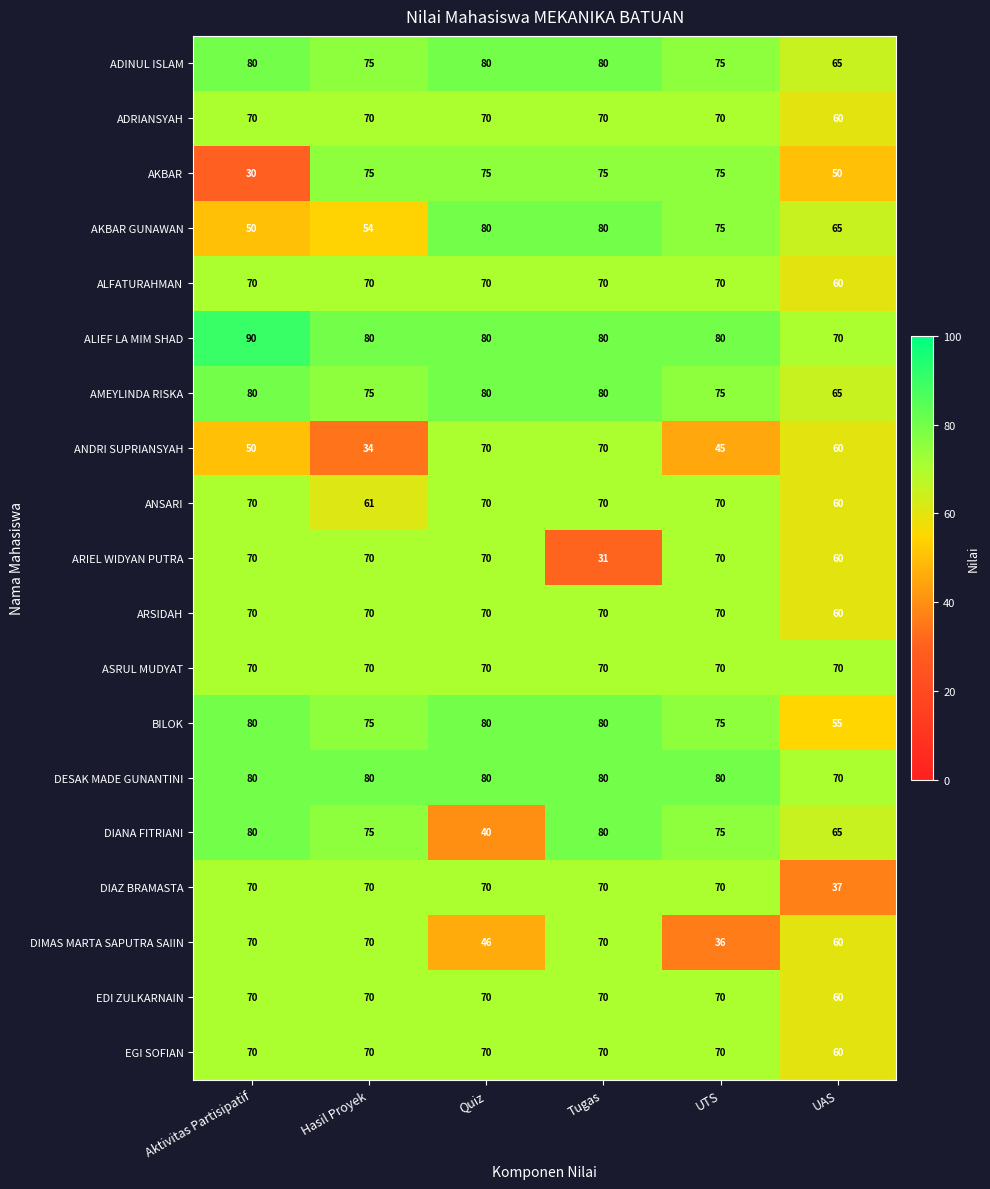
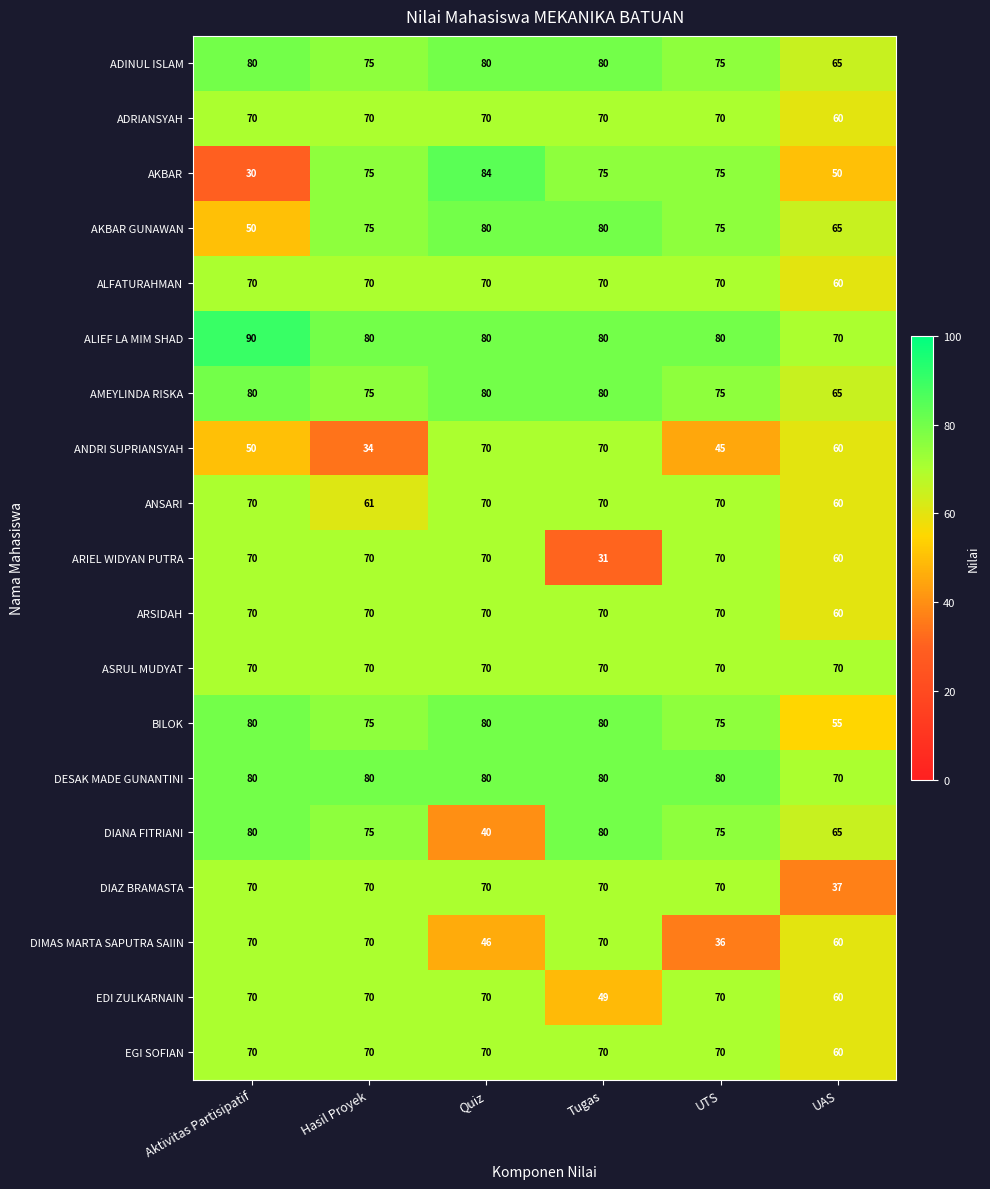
AKBAR, Quiz: 75 -> 84
AKBAR GUNAWAN, Hasil Proyek: 54 -> 75
EDI ZULKARNAIN, Tugas: 70 -> 49
